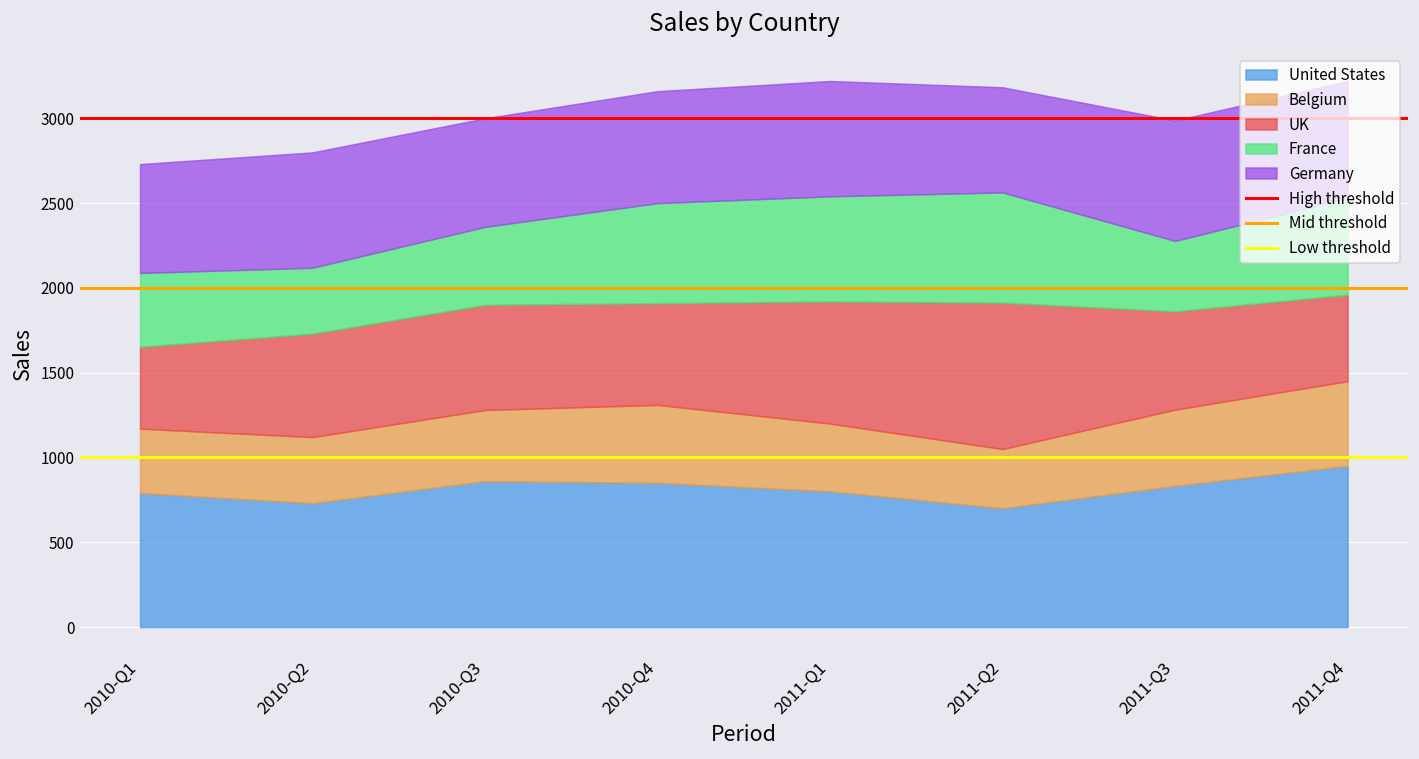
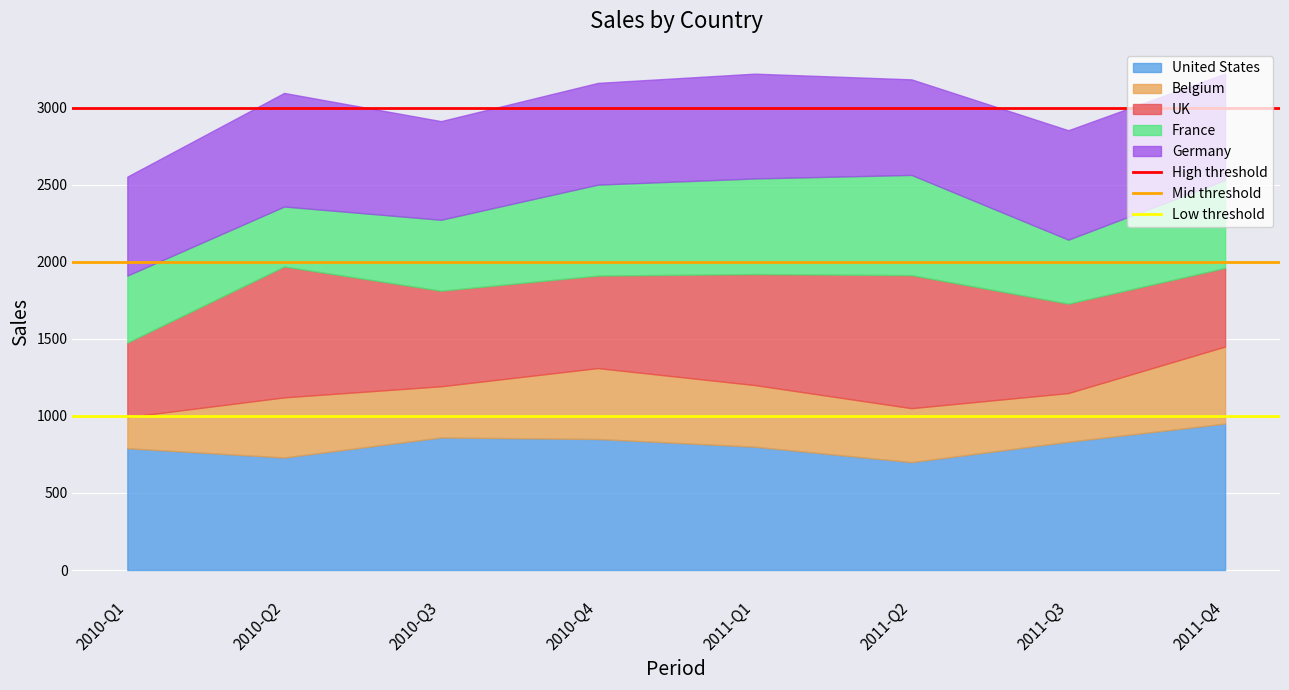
Belgium, 2010-Q1: 380 -> 200
UK, 2010-Q2: 610 -> 850
Germany, 2010-Q2: 680 -> 740
Belgium, 2010-Q3: 420 -> 330
Belgium, 2011-Q3: 450 -> 320
